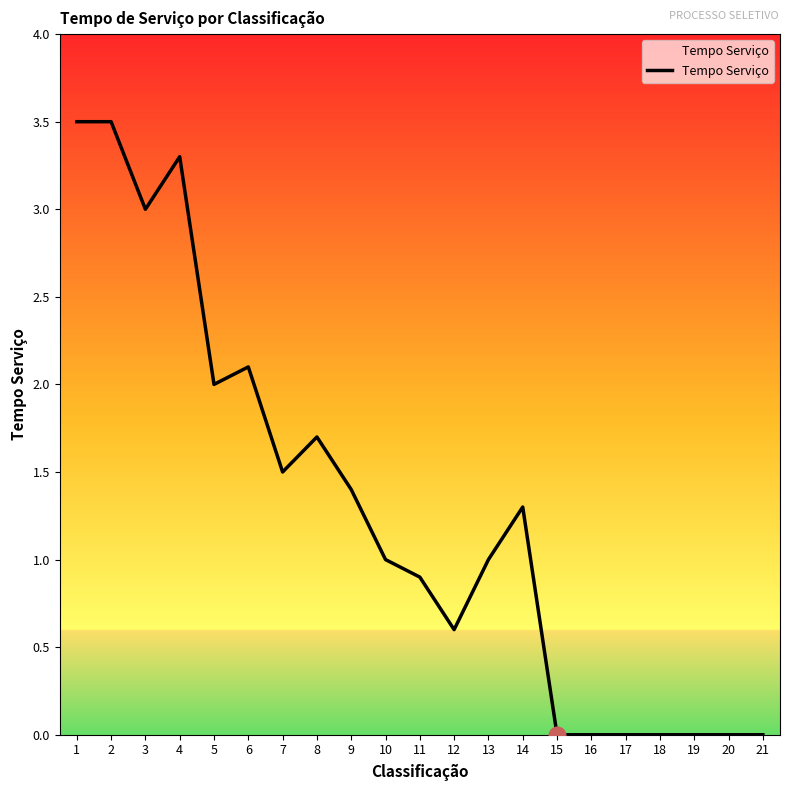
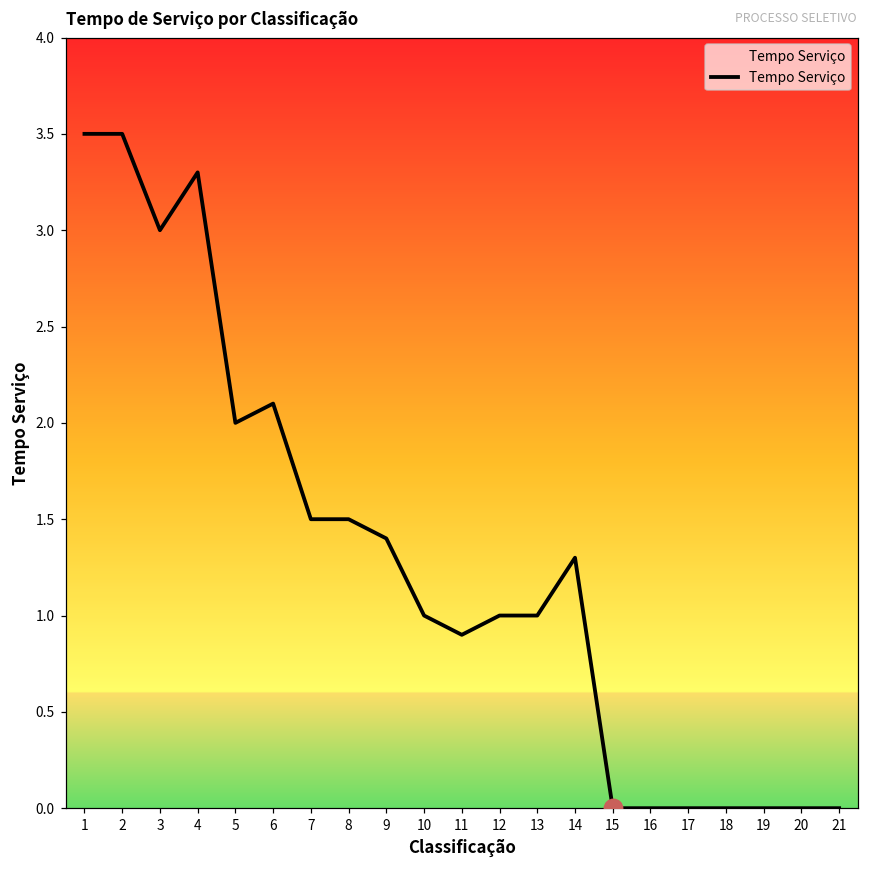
Tempo Serviço, 8: 1.7 -> 1.5
Tempo Serviço, 12: 0.6 -> 1.0
